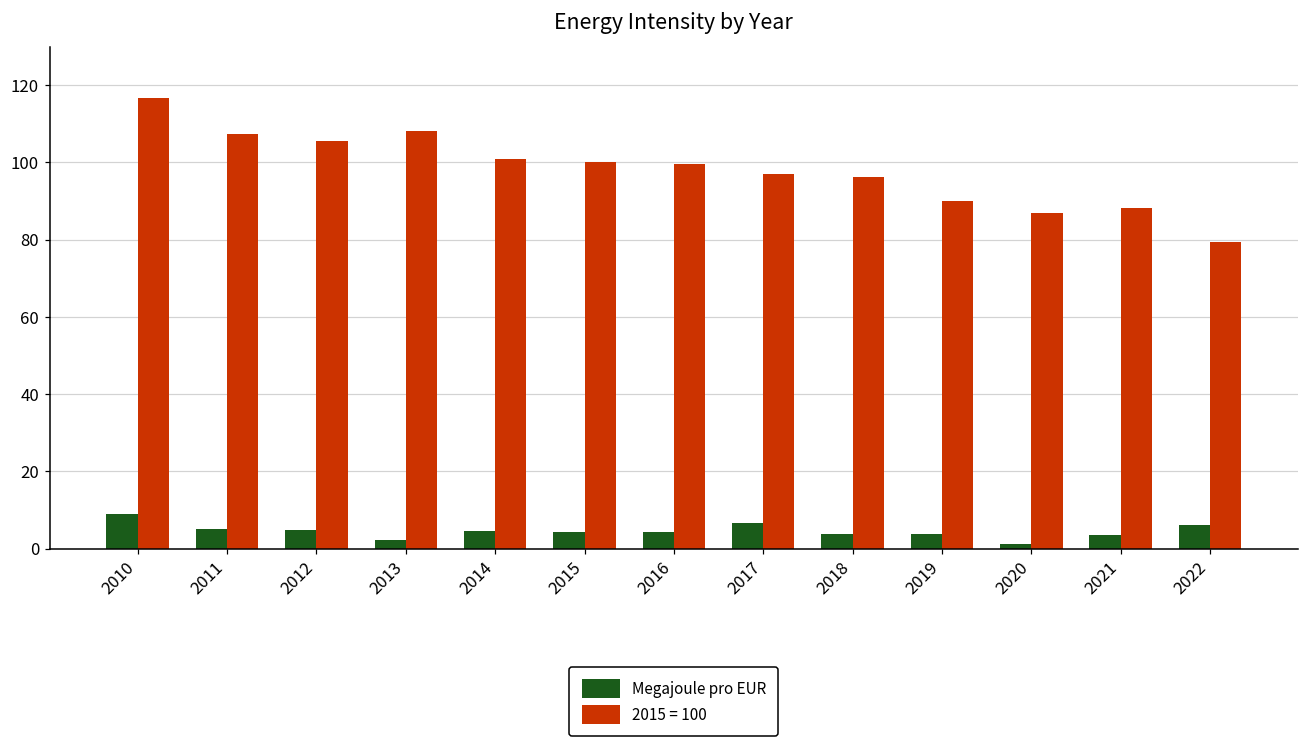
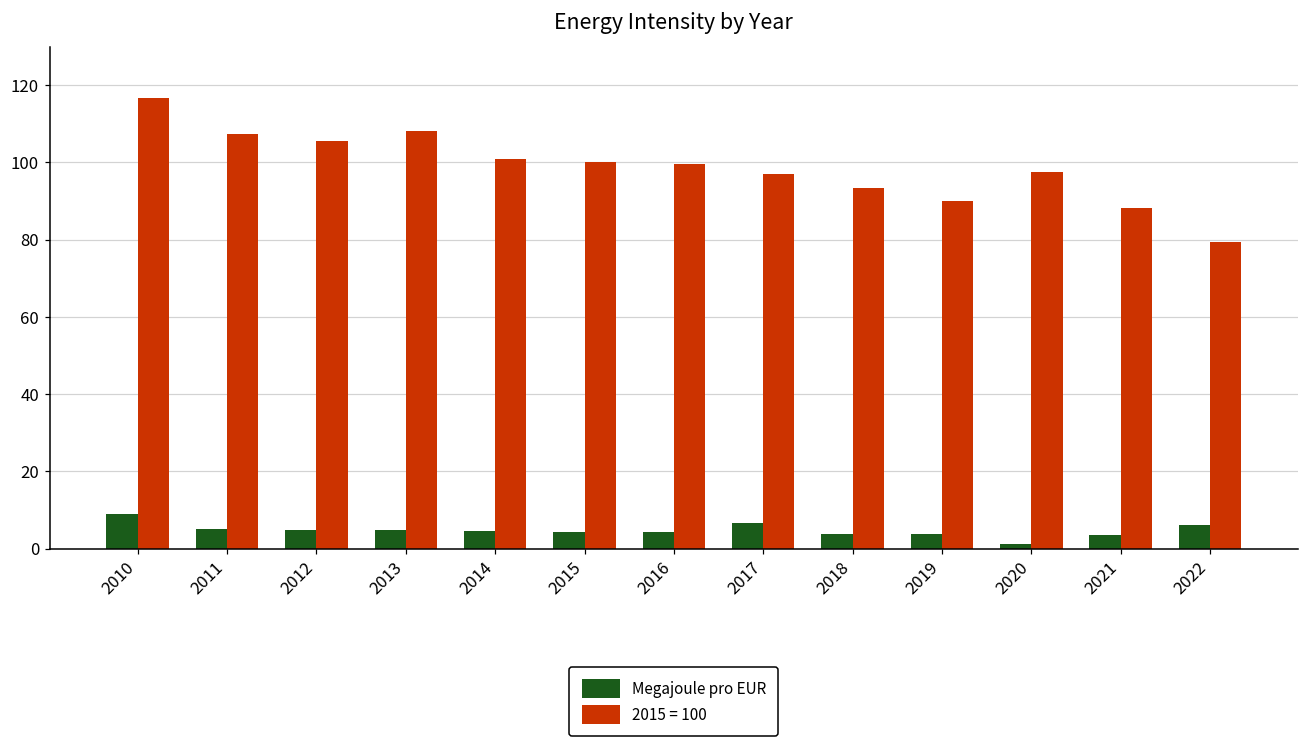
Megajoule pro EUR, 2013: 2 -> 5
2015 = 100, 2018: 96 -> 93
2015 = 100, 2020: 87 -> 97
